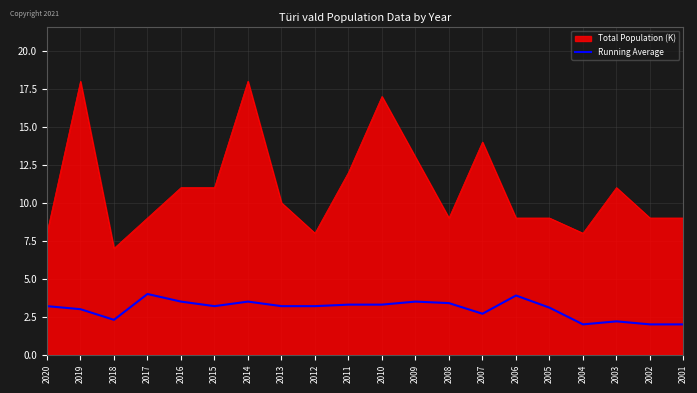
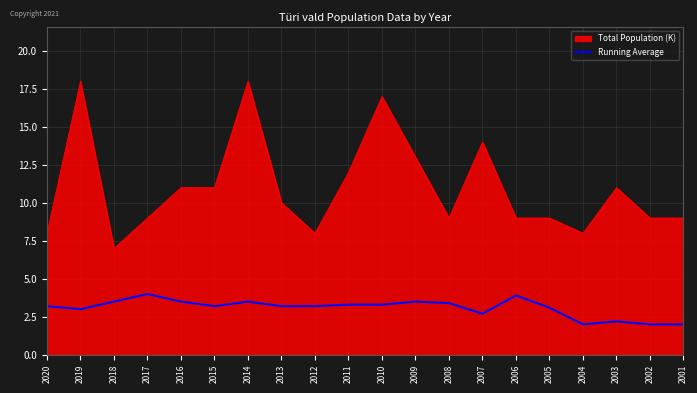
Running Average, 2018: 2.3 -> 3.5
